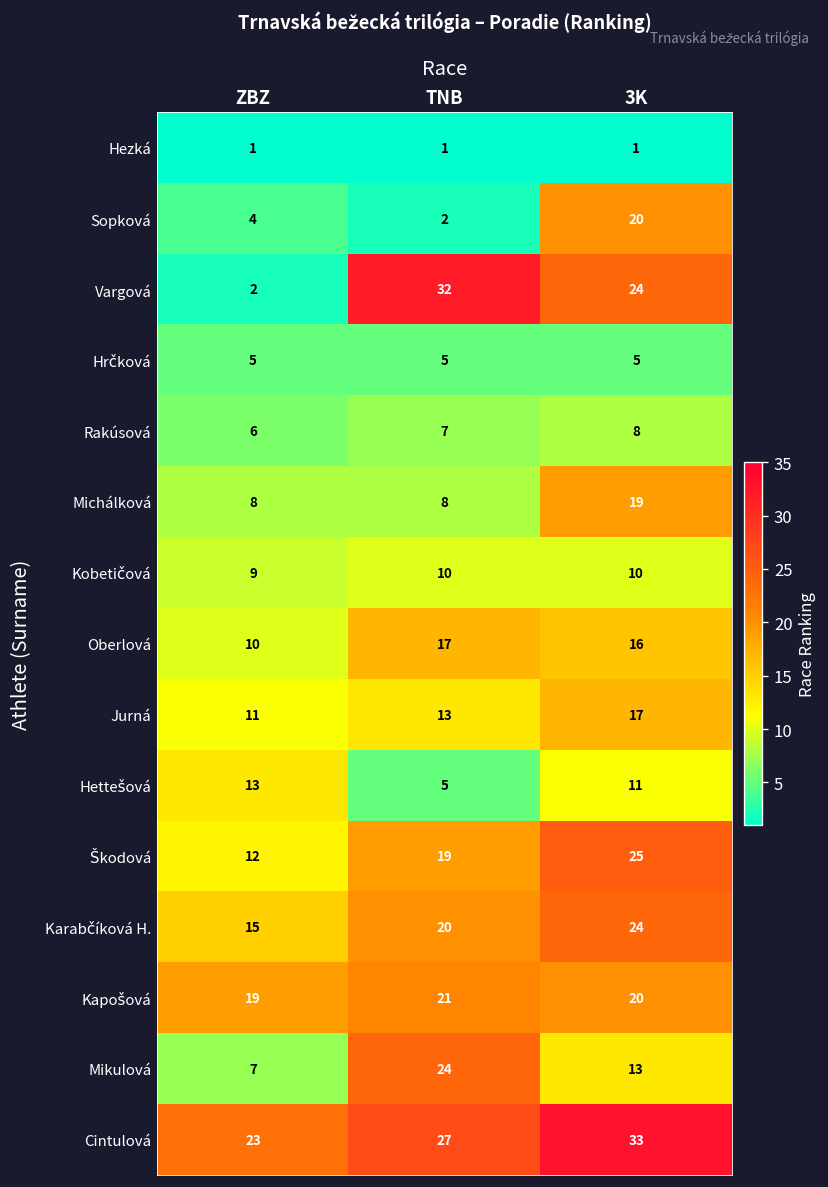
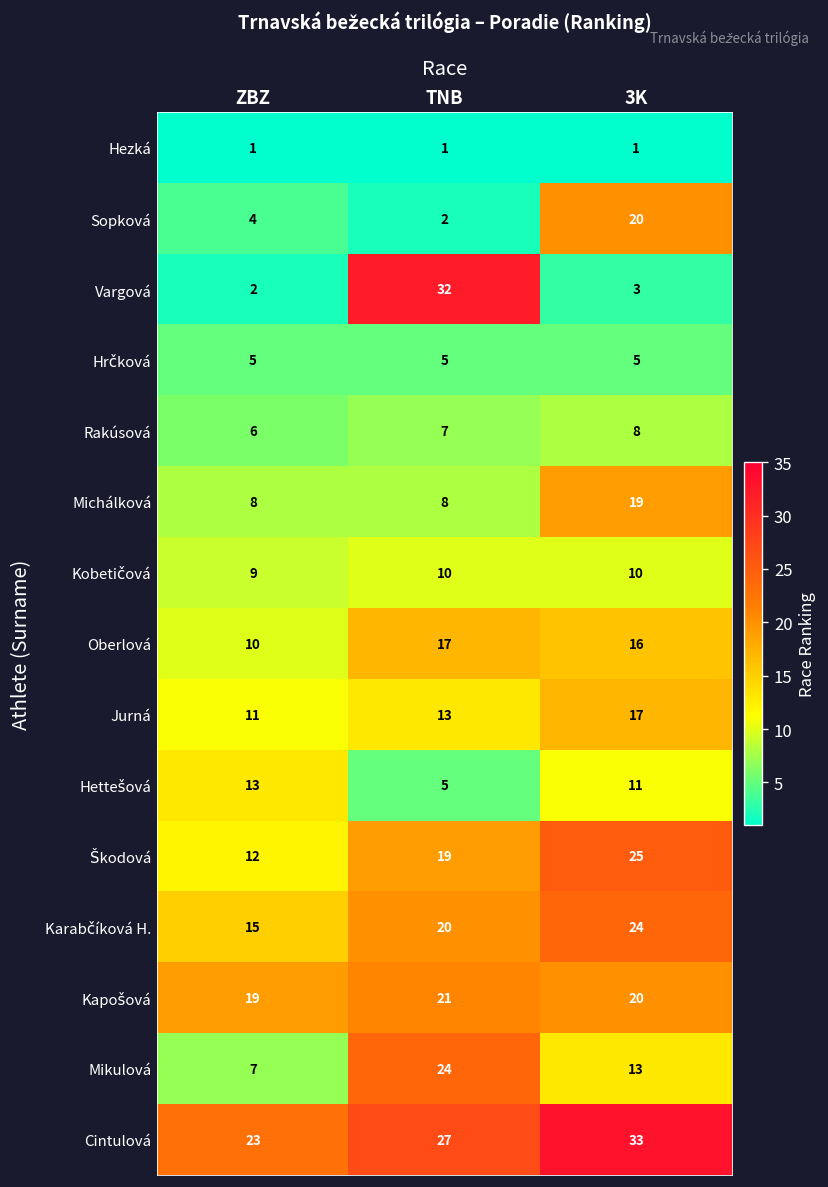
Vargová, 3K: 24 -> 3
